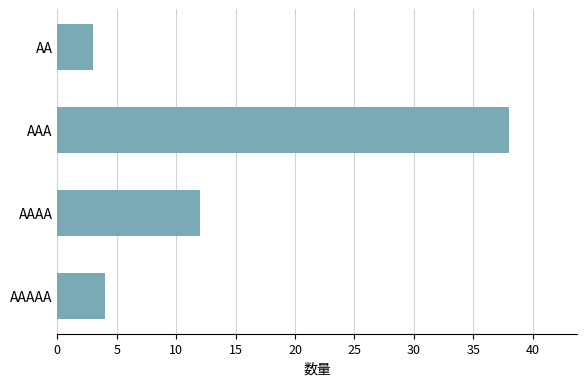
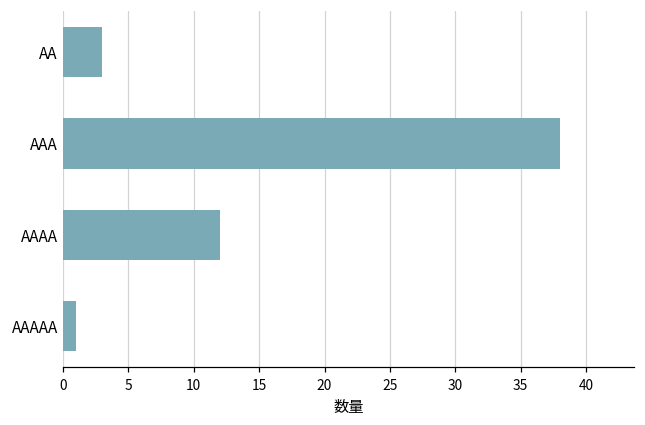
AAAAA: 4 -> 1
